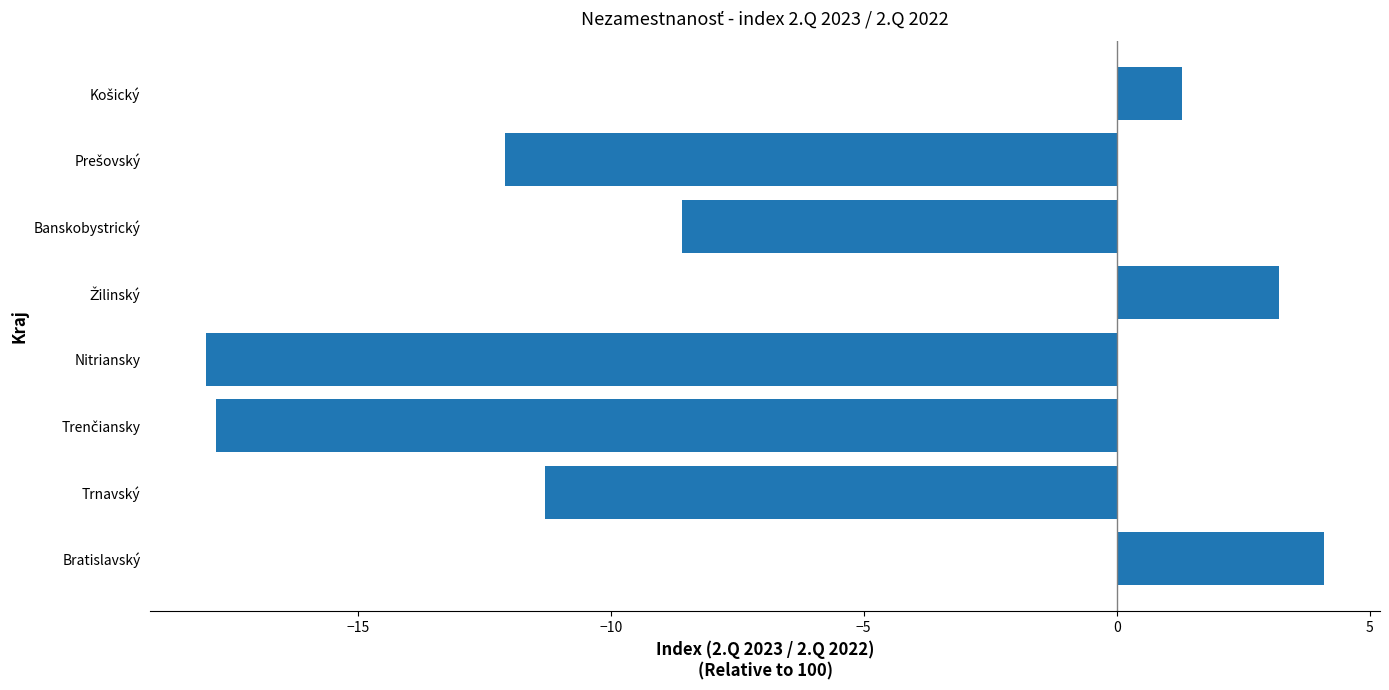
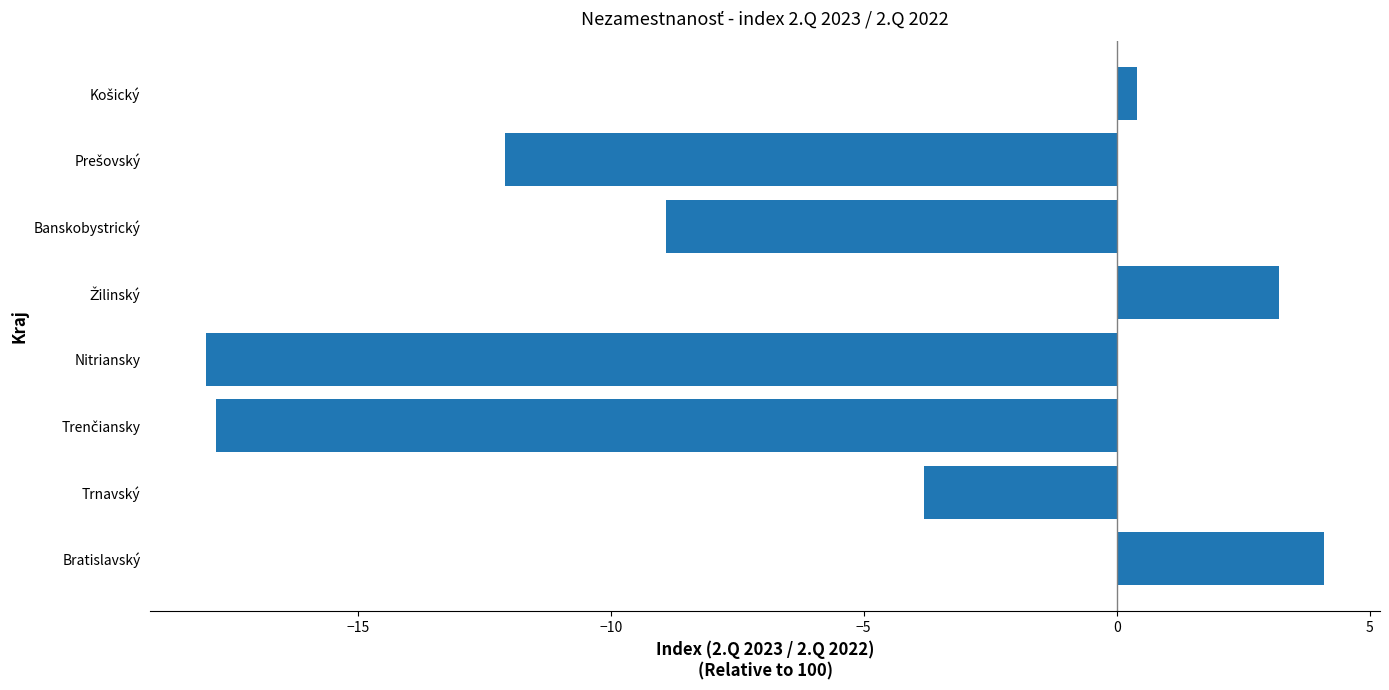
Košický: 1.3 -> 0.4
Banskobystrický: -8.6 -> -8.9
Trnavský: -11.3 -> -3.8
